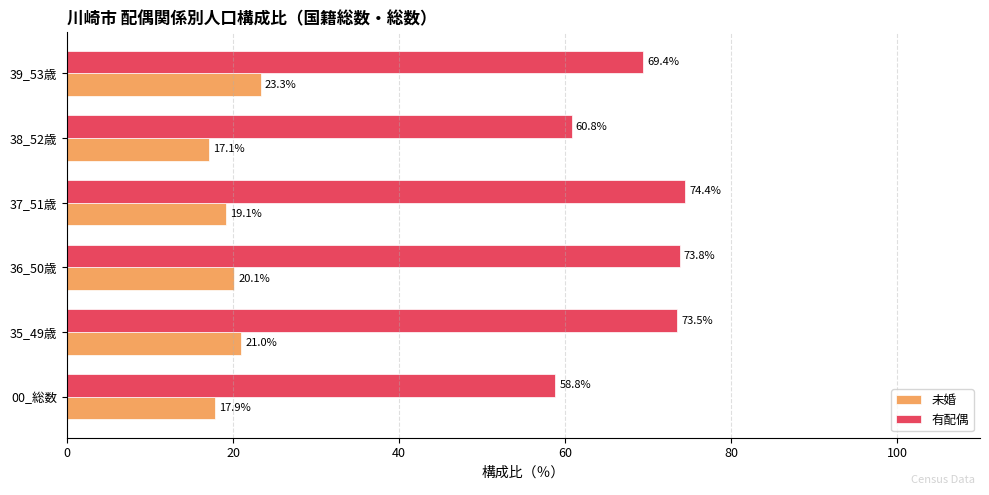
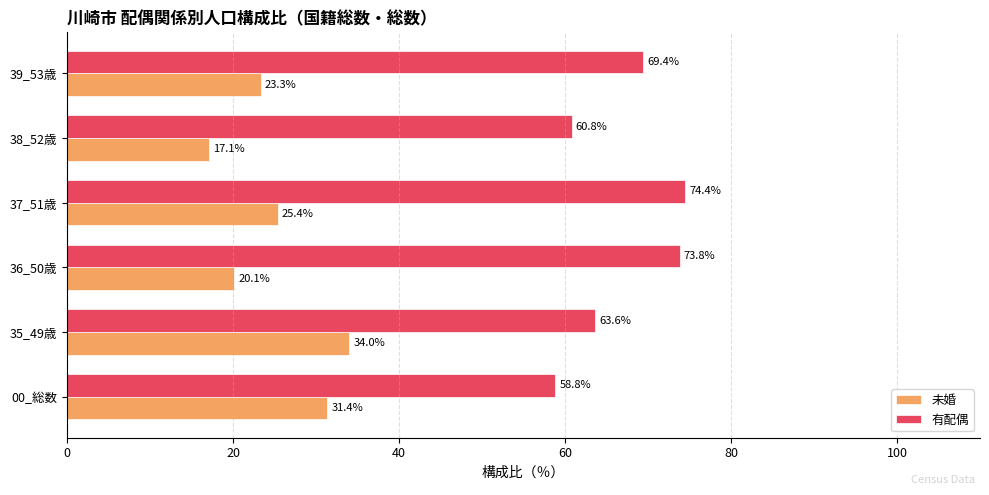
未婚, 37_51歳: 19.1% -> 25.4%
有配偶, 35_49歳: 73.5% -> 63.6%
未婚, 35_49歳: 21.0% -> 34.0%
未婚, 00_総数: 17.9% -> 31.4%
